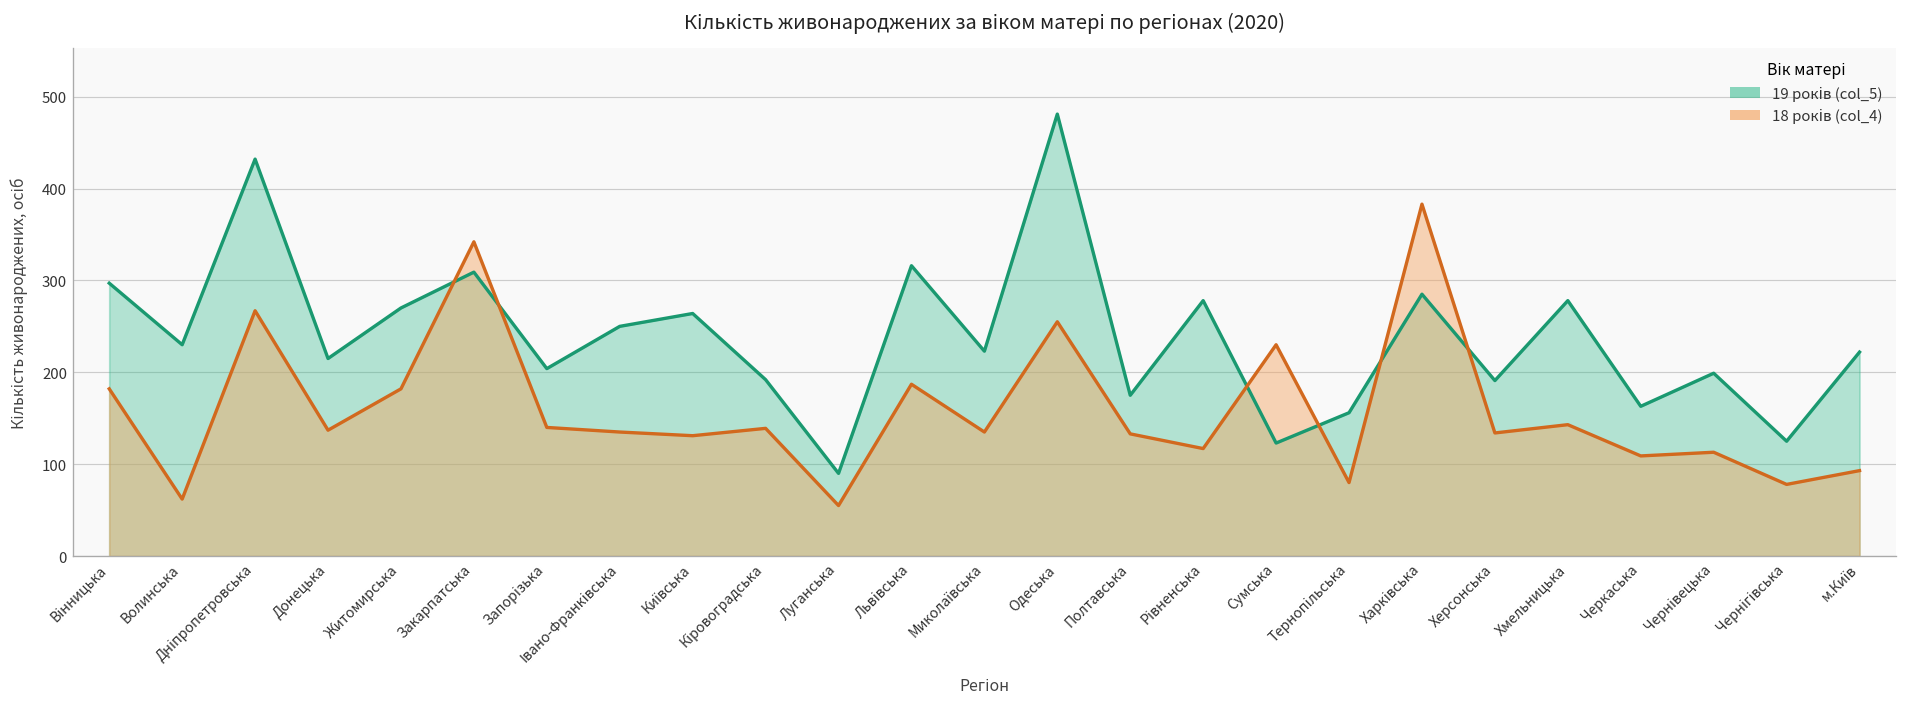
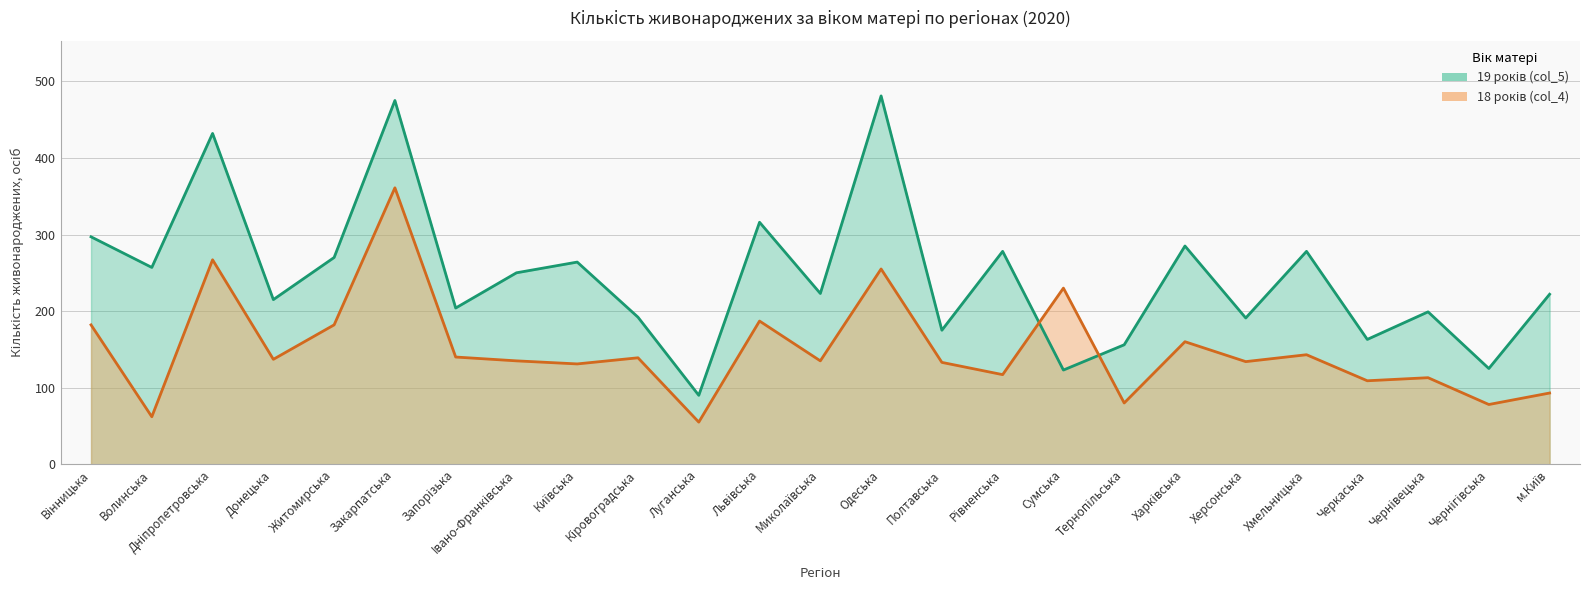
19 років (col_5), Волинська: 230 -> 260
19 років (col_5), Закарпатська: 310 -> 480
18 років (col_4), Закарпатська: 340 -> 360
18 років (col_4), Харківська: 380 -> 160
